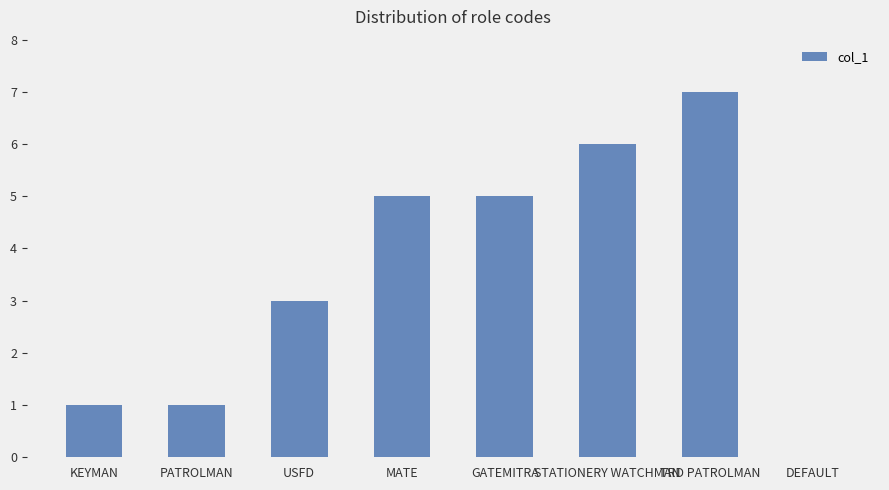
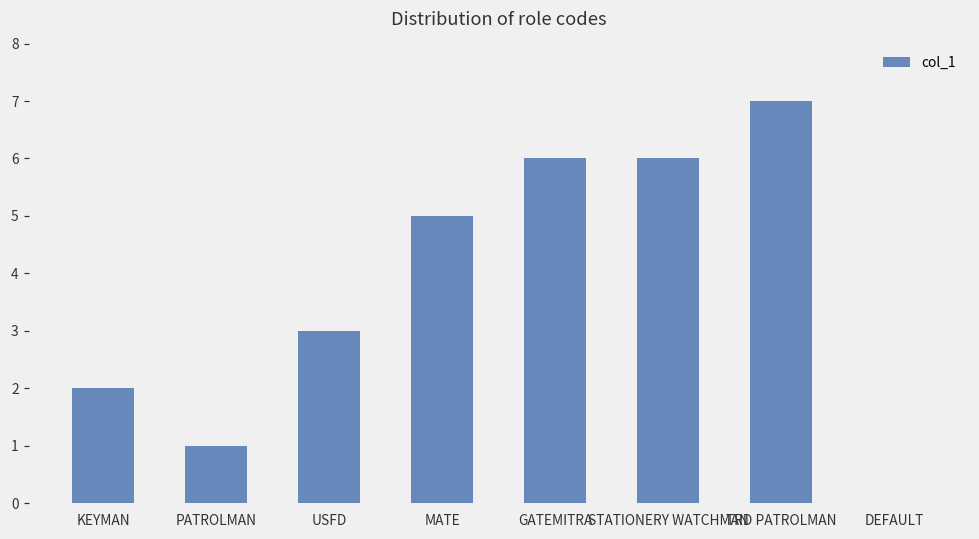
KEYMAN: 1 -> 2
GATEMITRA: 5 -> 6
